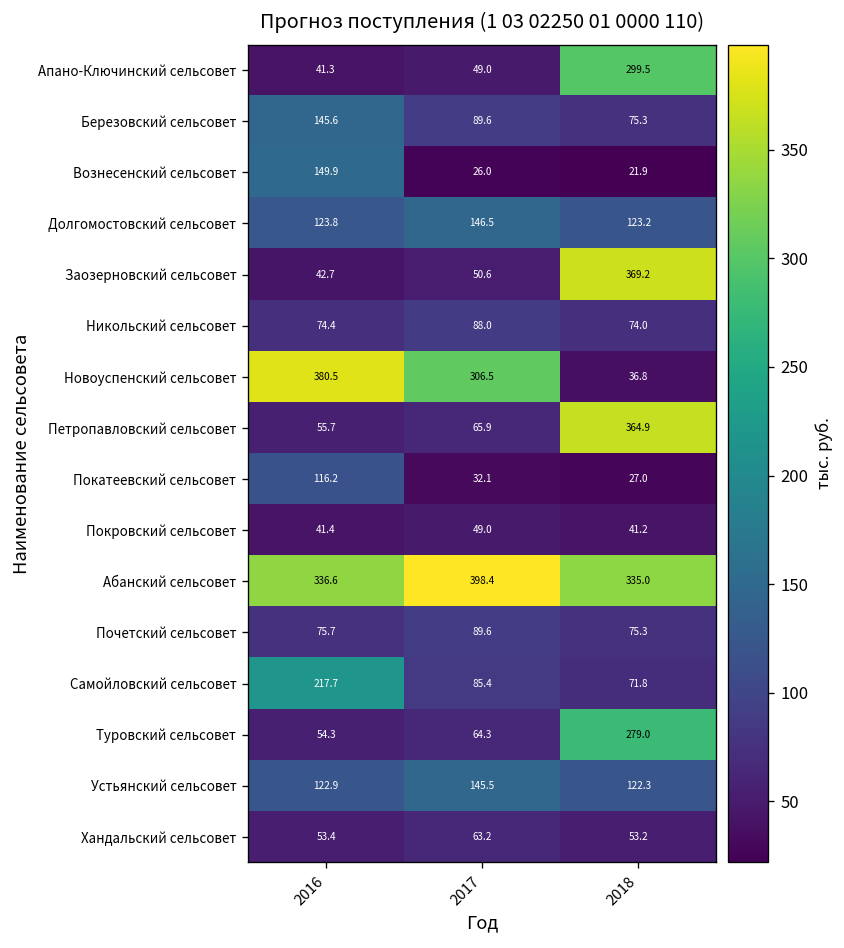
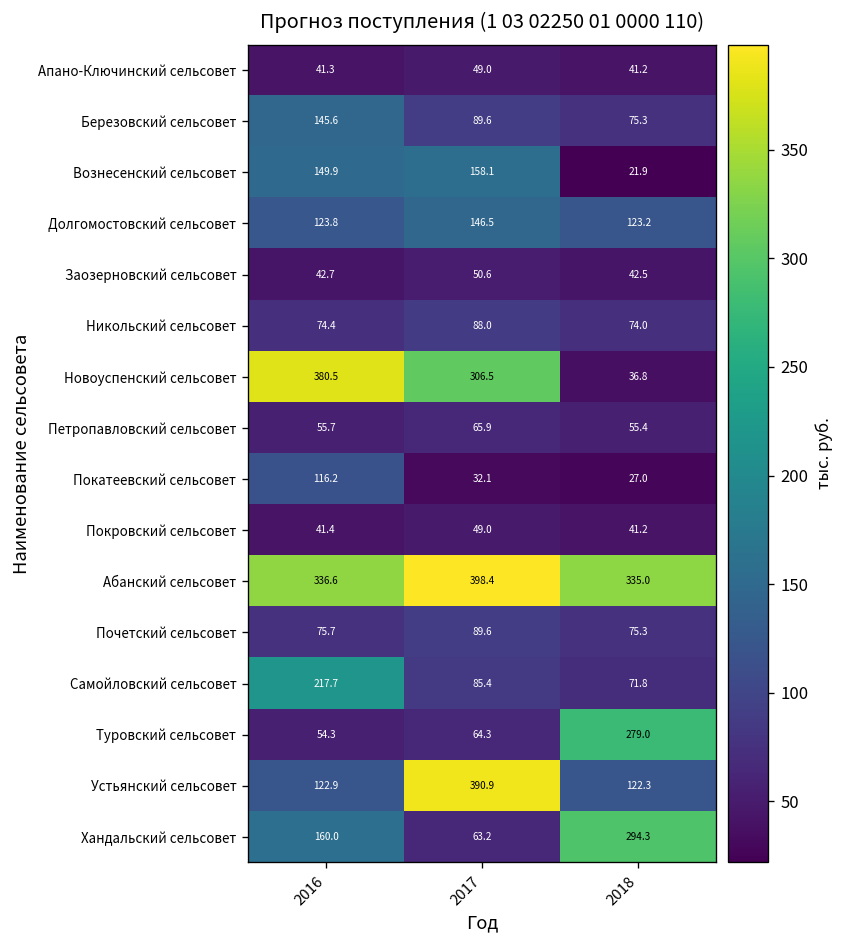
Апано-Ключинский сельсовет, 2018: 299.5 -> 41.2
Вознесенский сельсовет, 2017: 26.0 -> 158.1
Заозерновский сельсовет, 2018: 369.2 -> 42.5
Петропавловский сельсовет, 2018: 364.9 -> 55.4
Устьянский сельсовет, 2017: 145.5 -> 390.9
Хандальский сельсовет, 2016: 53.4 -> 160.0
Хандальский сельсовет, 2018: 53.2 -> 294.3
